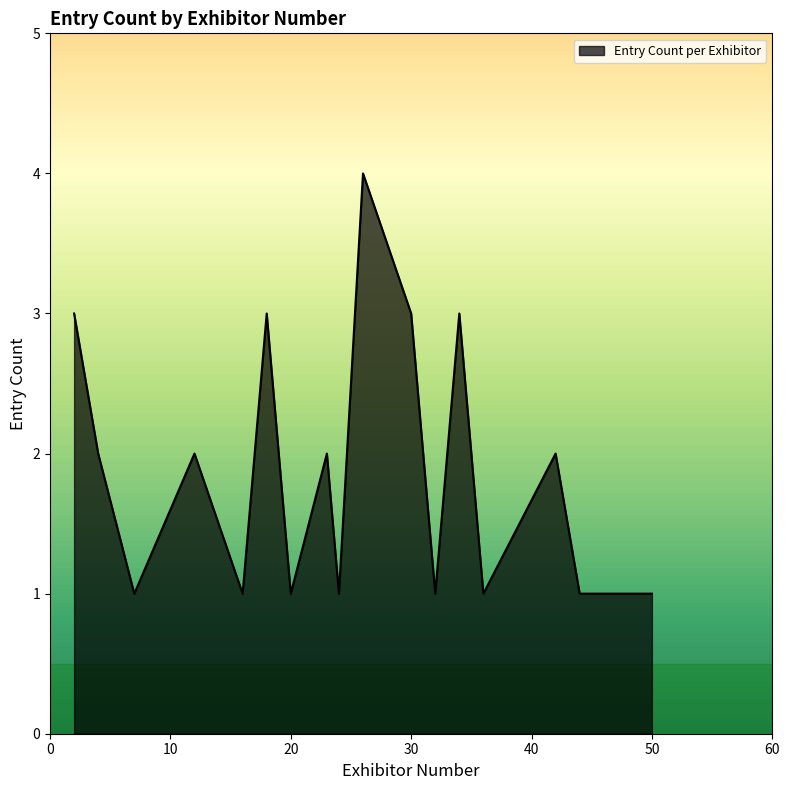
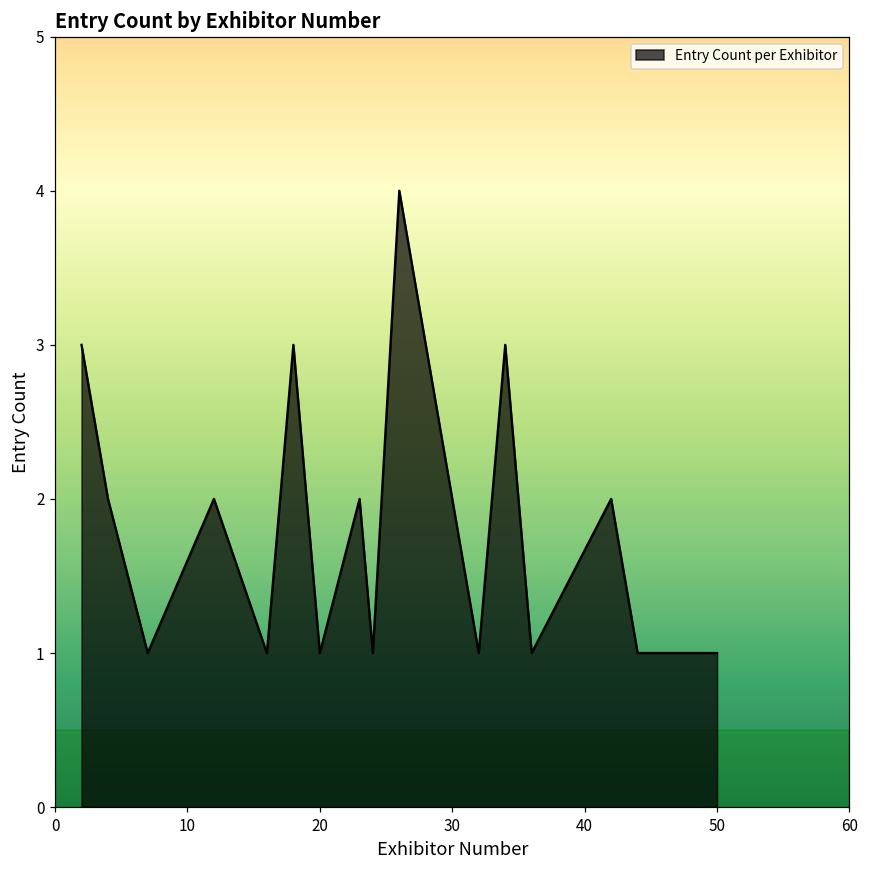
30: 3 -> 2
